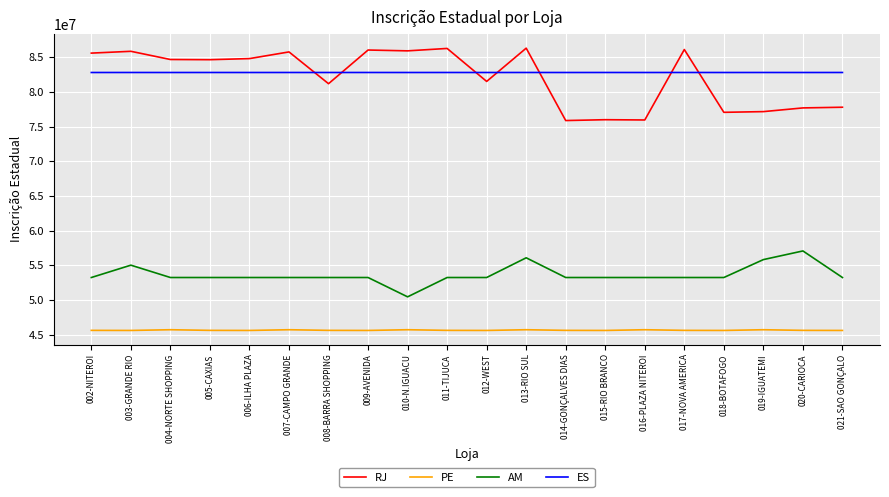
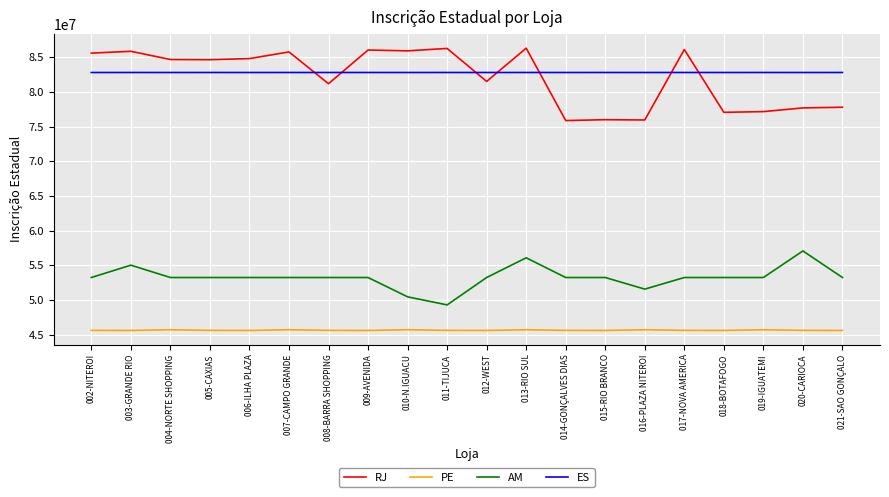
AM, 011-TIJUCA: 53000000 -> 49000000
AM, 016-PLAZA NITEROI: 53000000 -> 52000000
AM, 019-IGUATEMI: 56000000 -> 53000000
